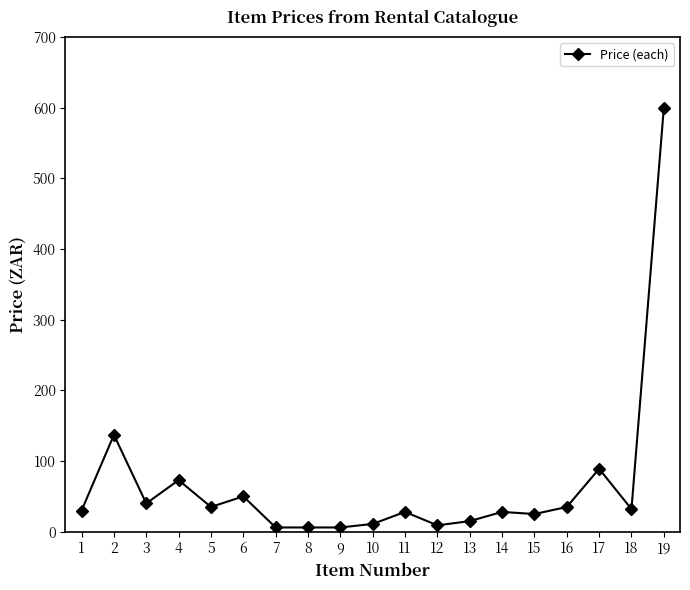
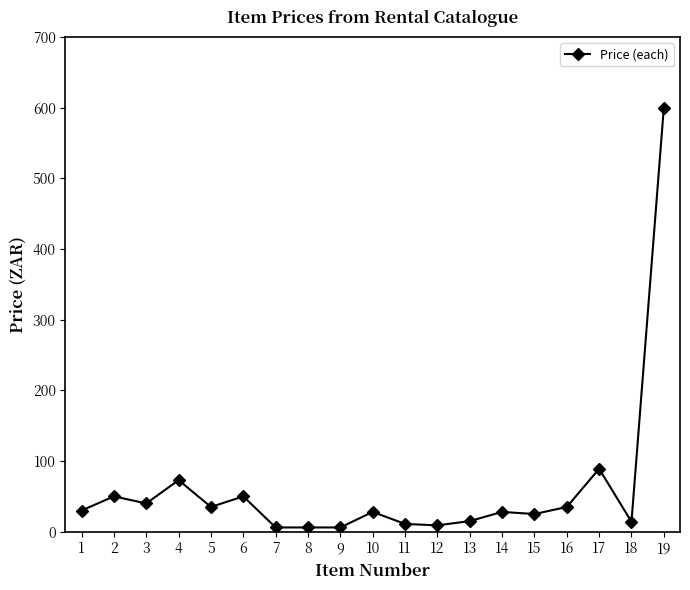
2: 140 -> 50
10: 10 -> 30
11: 30 -> 10
18: 30 -> 10
